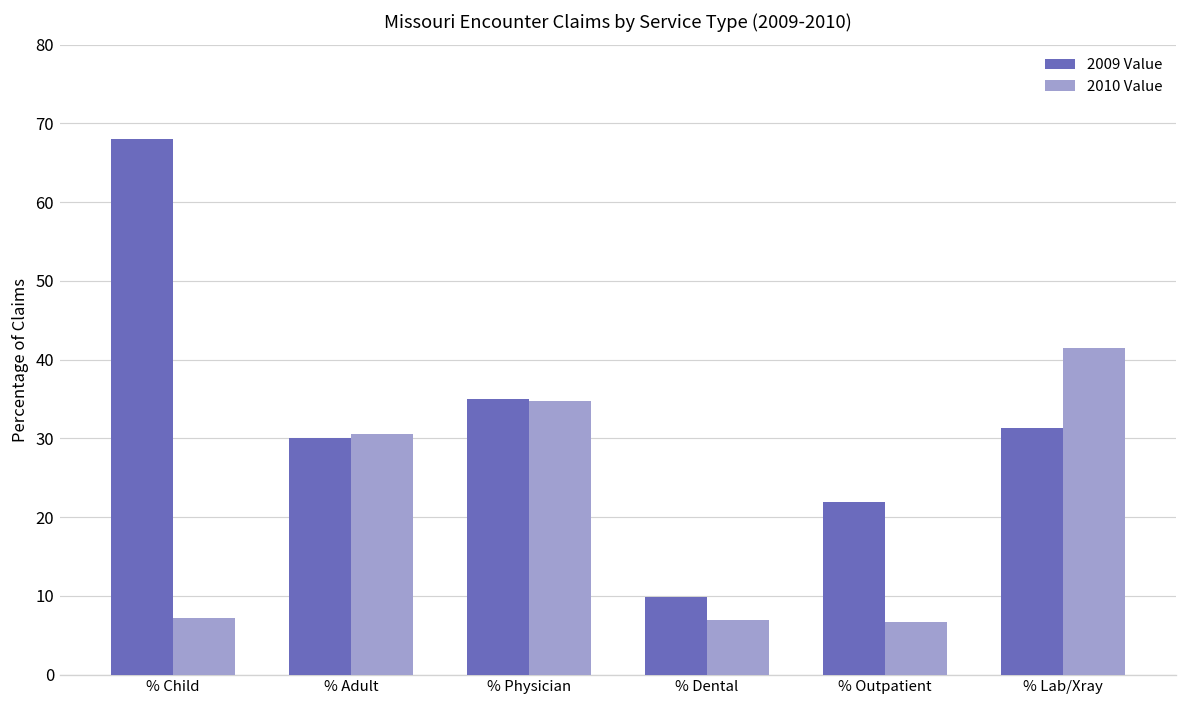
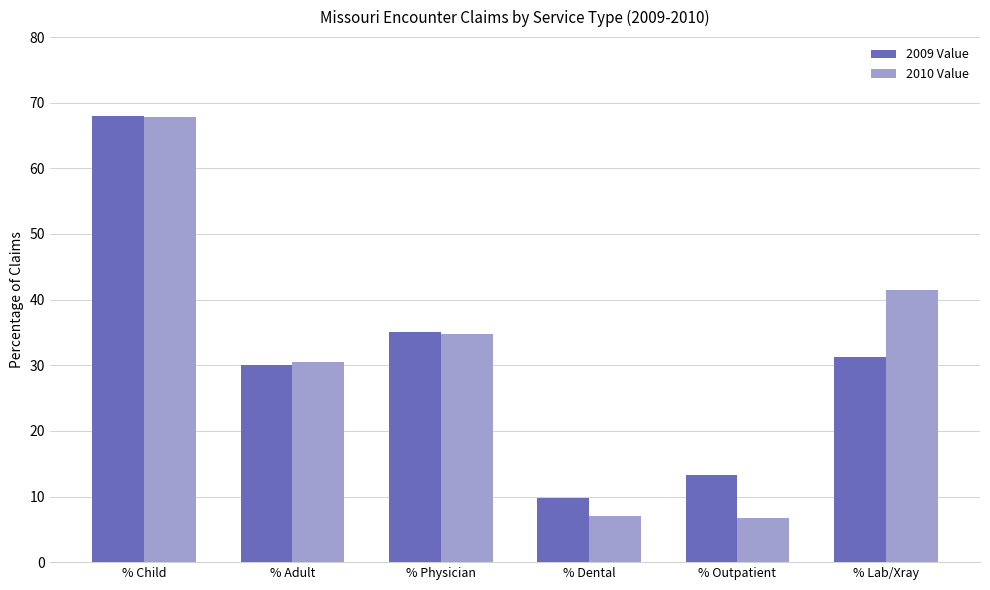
2010 Value, % Child: 7 -> 68
2009 Value, % Outpatient: 22 -> 13
